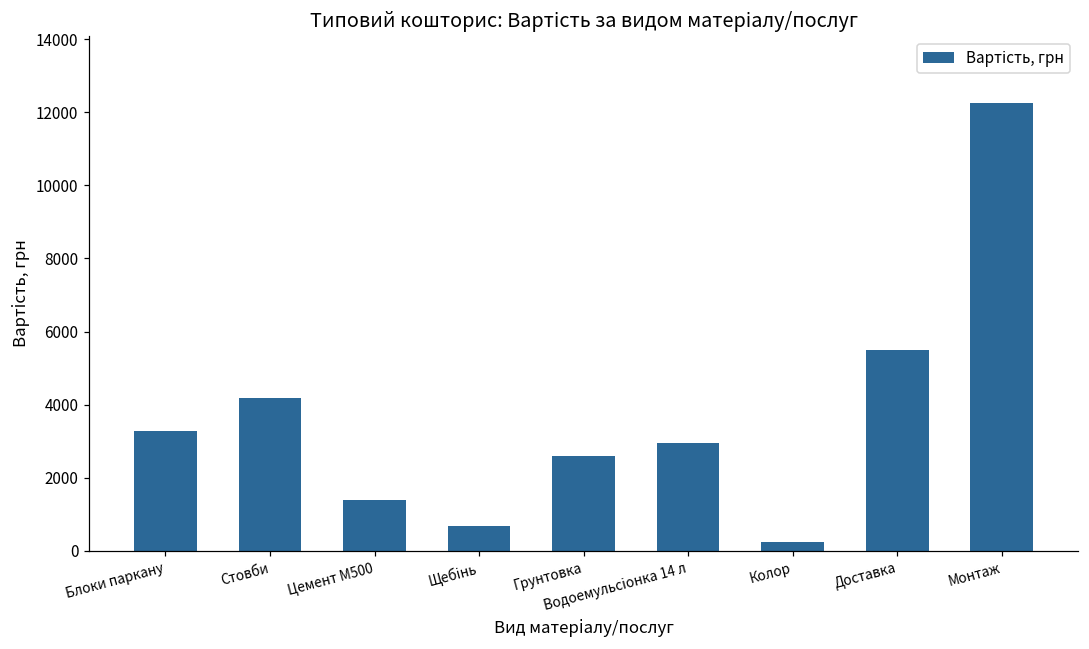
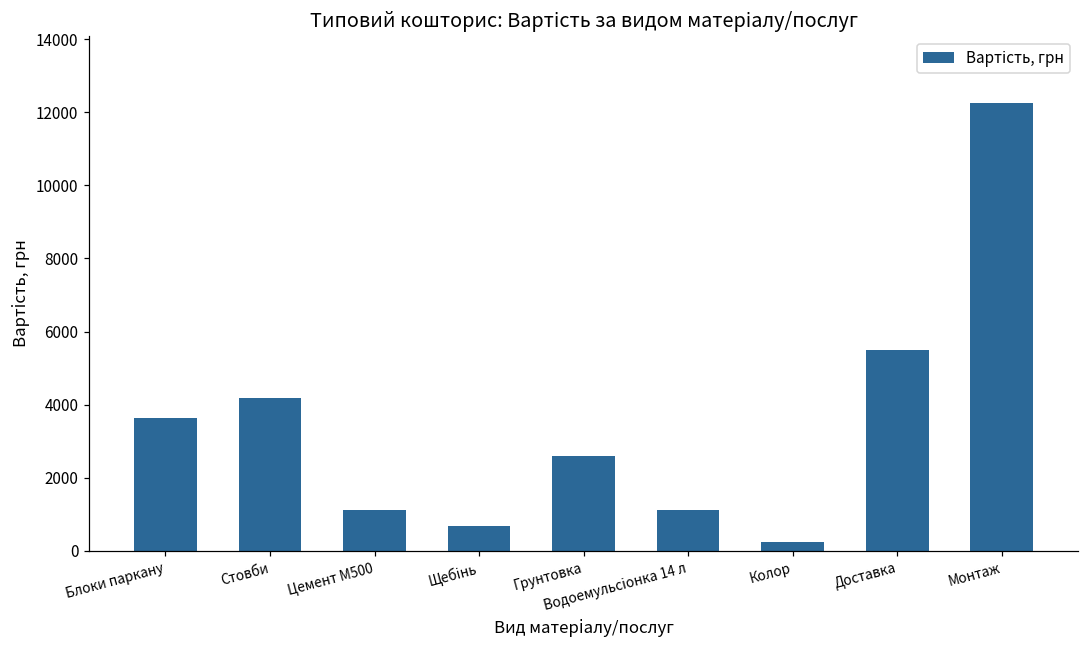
Блоки паркану: 3300 -> 3600
Цемент М500: 1400 -> 1100
Водоемульсіонка 14 л: 2900 -> 1100
